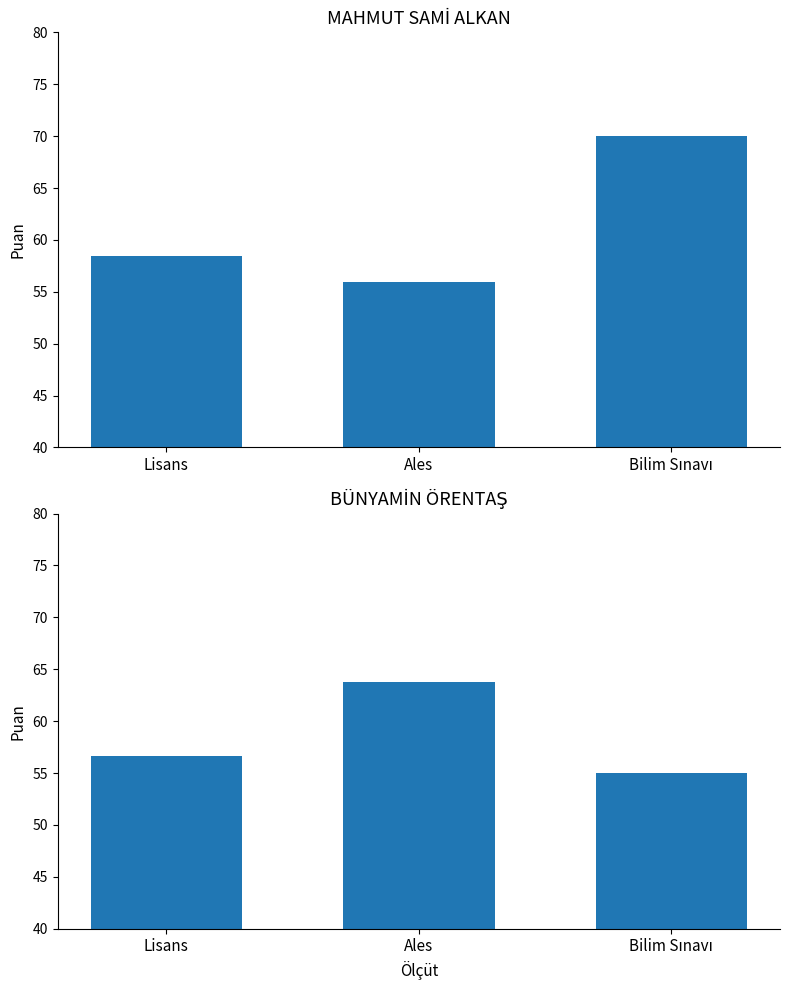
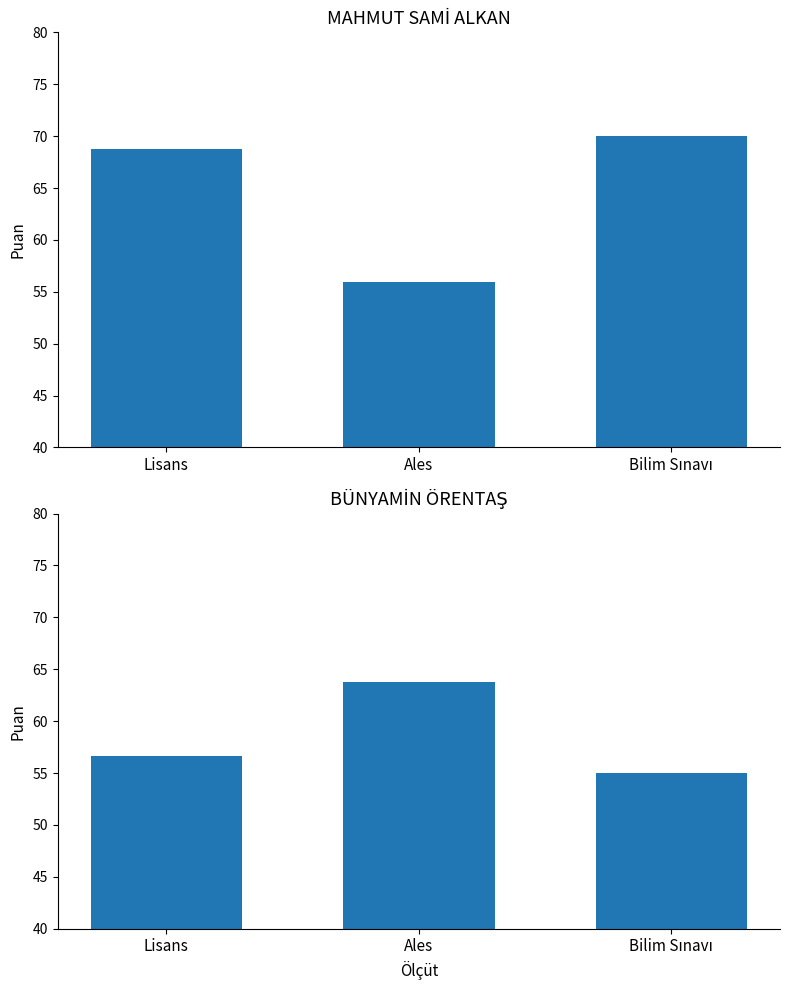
MAHMUT SAMİ ALKAN, Lisans: 58.4 -> 68.7
